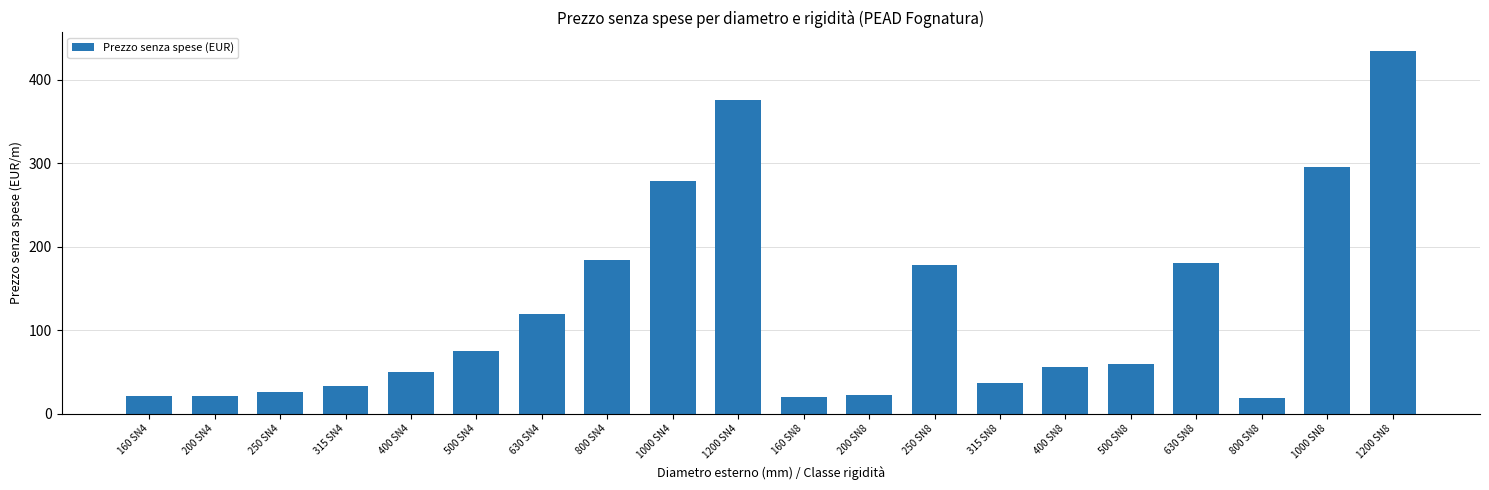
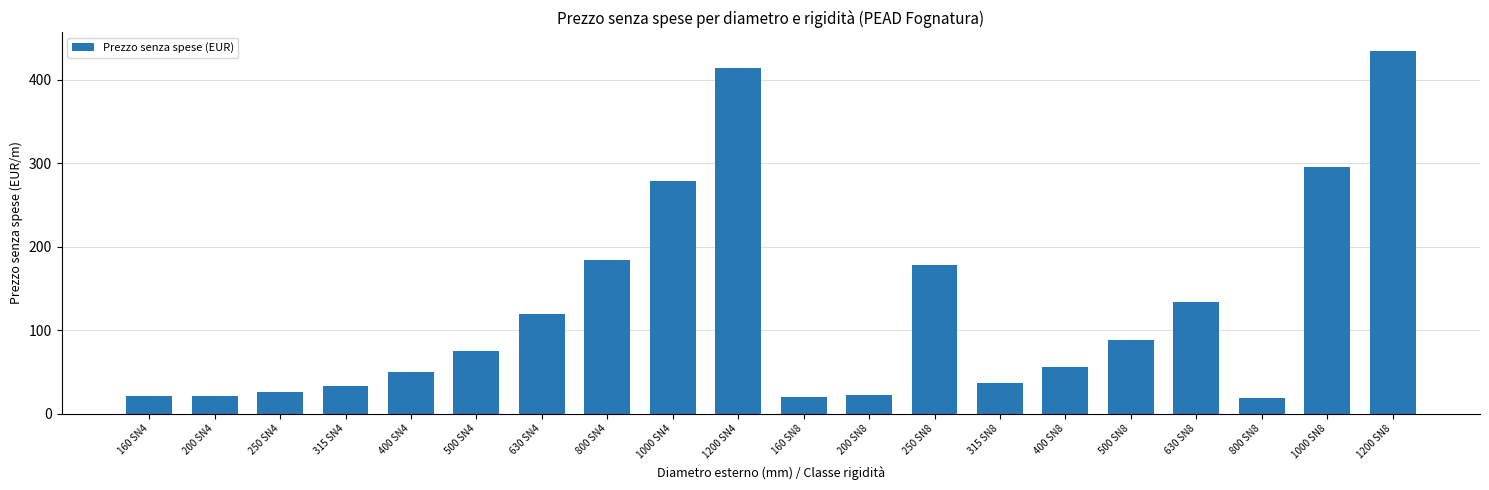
1200 SN4: 380 -> 410
500 SN8: 60 -> 90
630 SN8: 180 -> 130
